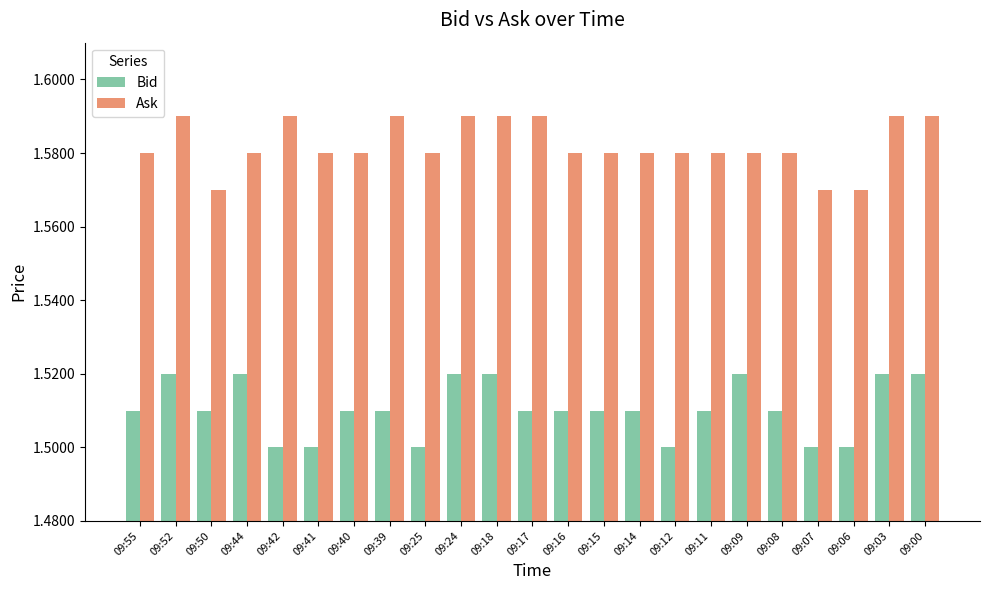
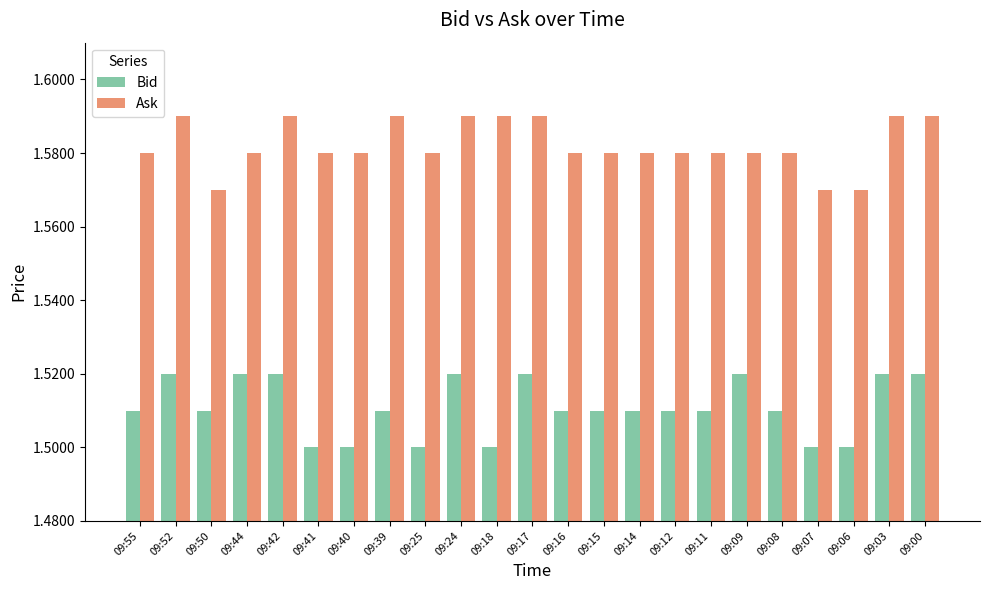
Bid, 09:42: 1.50 -> 1.52
Bid, 09:40: 1.51 -> 1.50
Bid, 09:18: 1.52 -> 1.50
Bid, 09:17: 1.51 -> 1.52
Bid, 09:12: 1.50 -> 1.51
